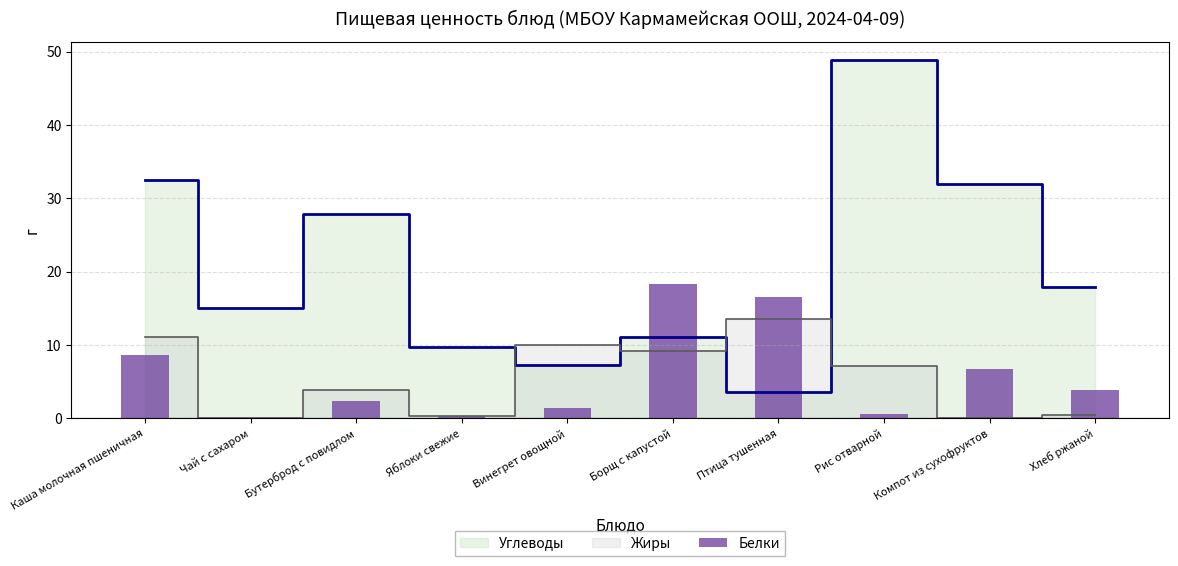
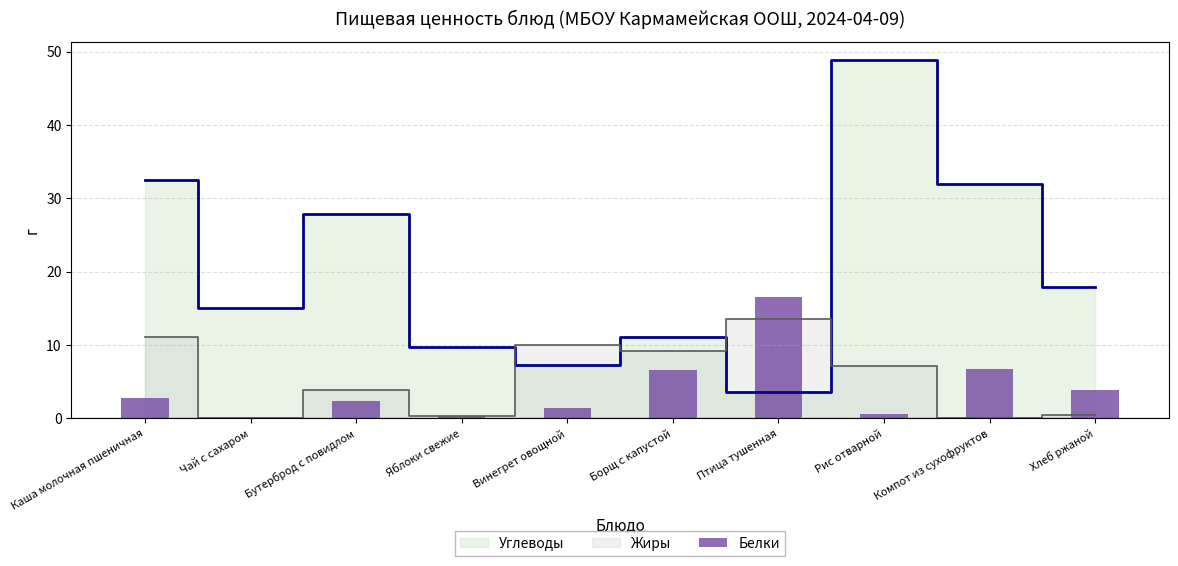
Белки, Каша молочная пшеничная: 9 -> 3
Белки, Борщ с капустой: 18 -> 7
